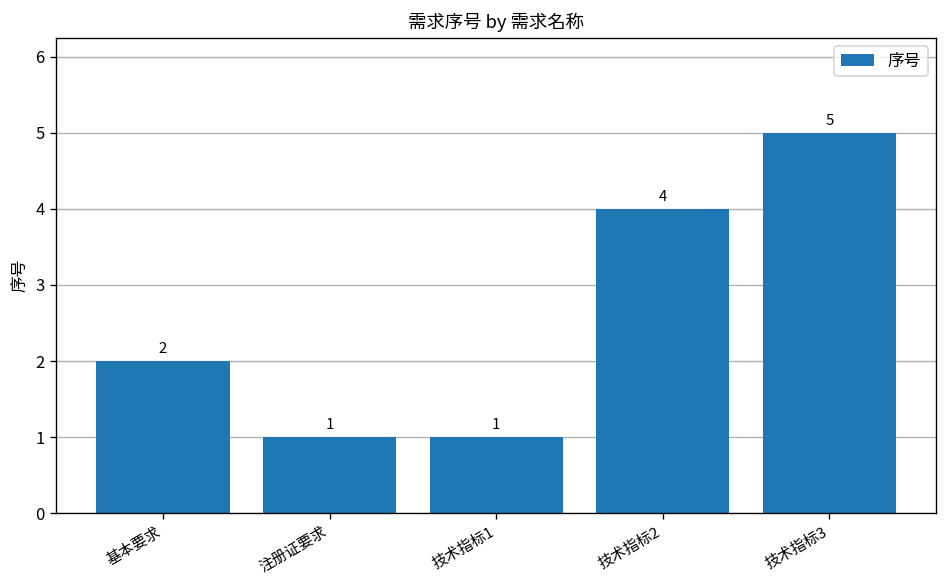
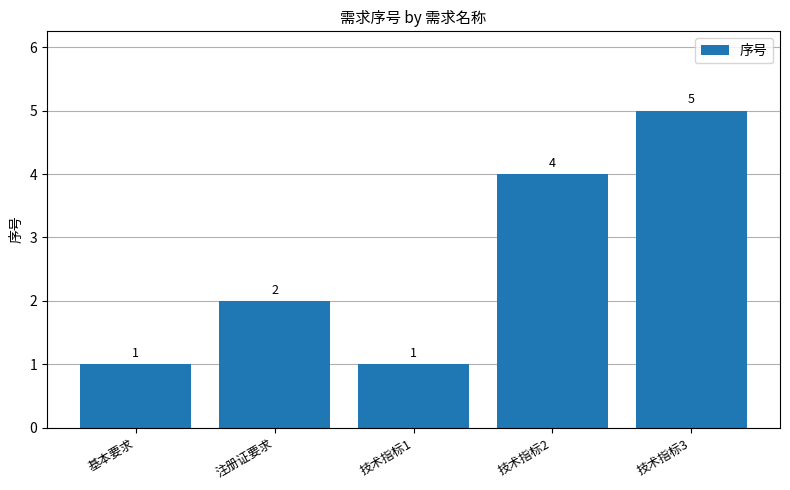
基本要求: 2 -> 1
注册证要求: 1 -> 2
